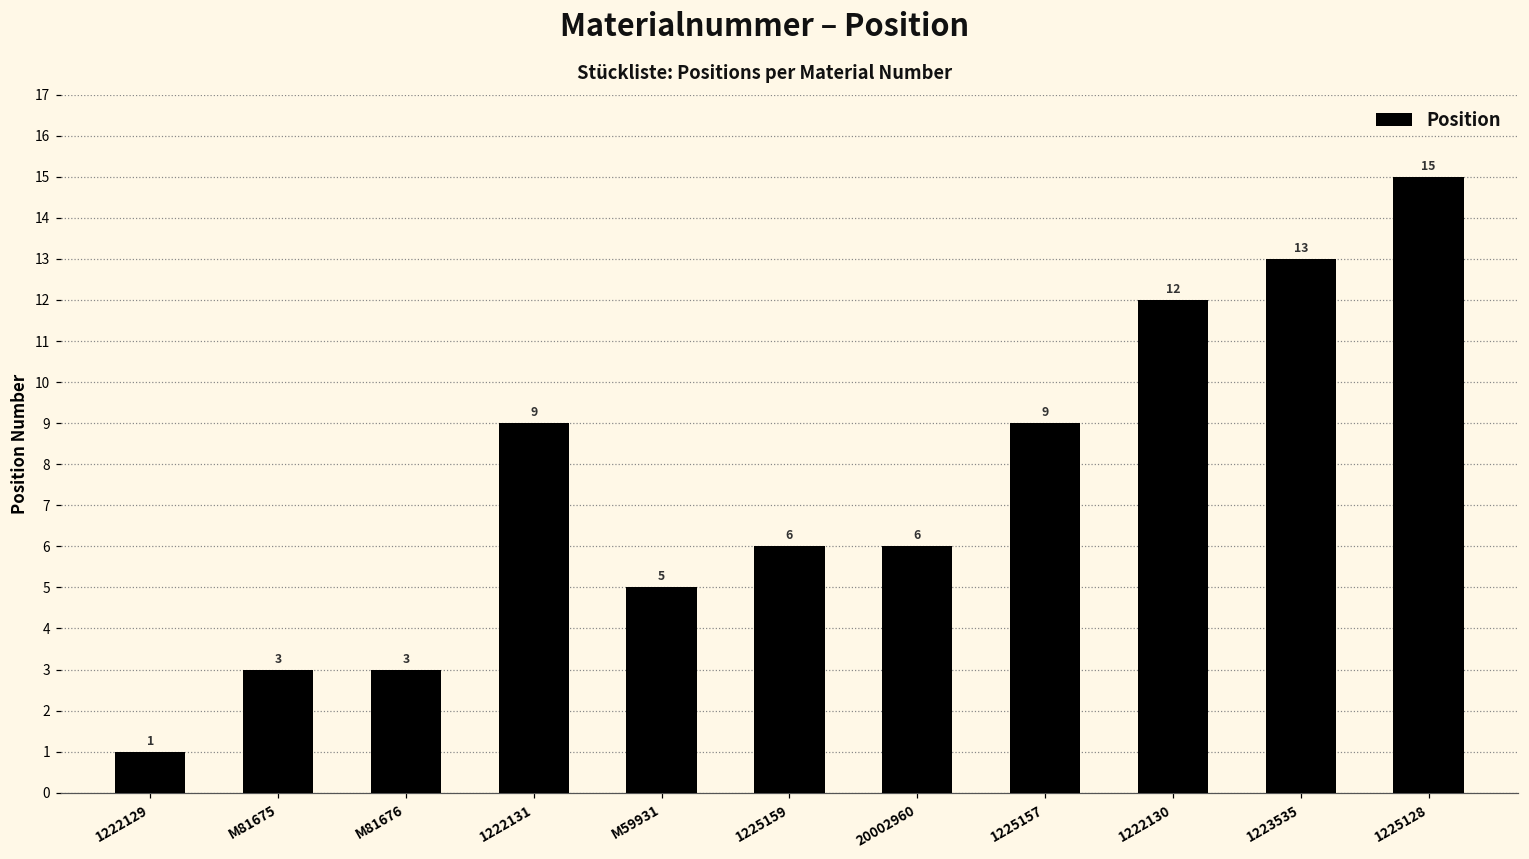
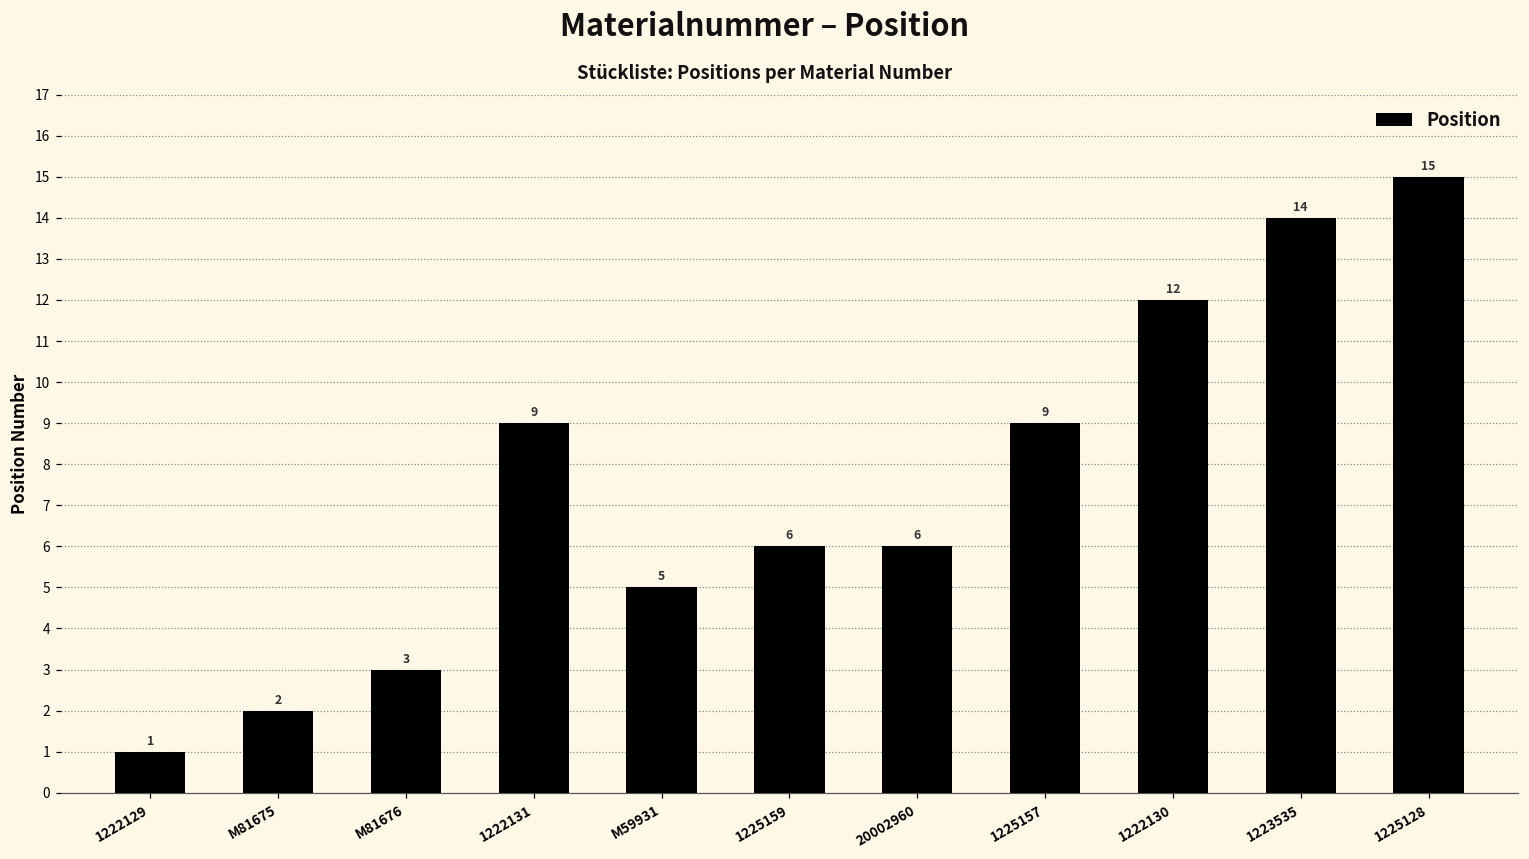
M81675: 3 -> 2
1223535: 13 -> 14
